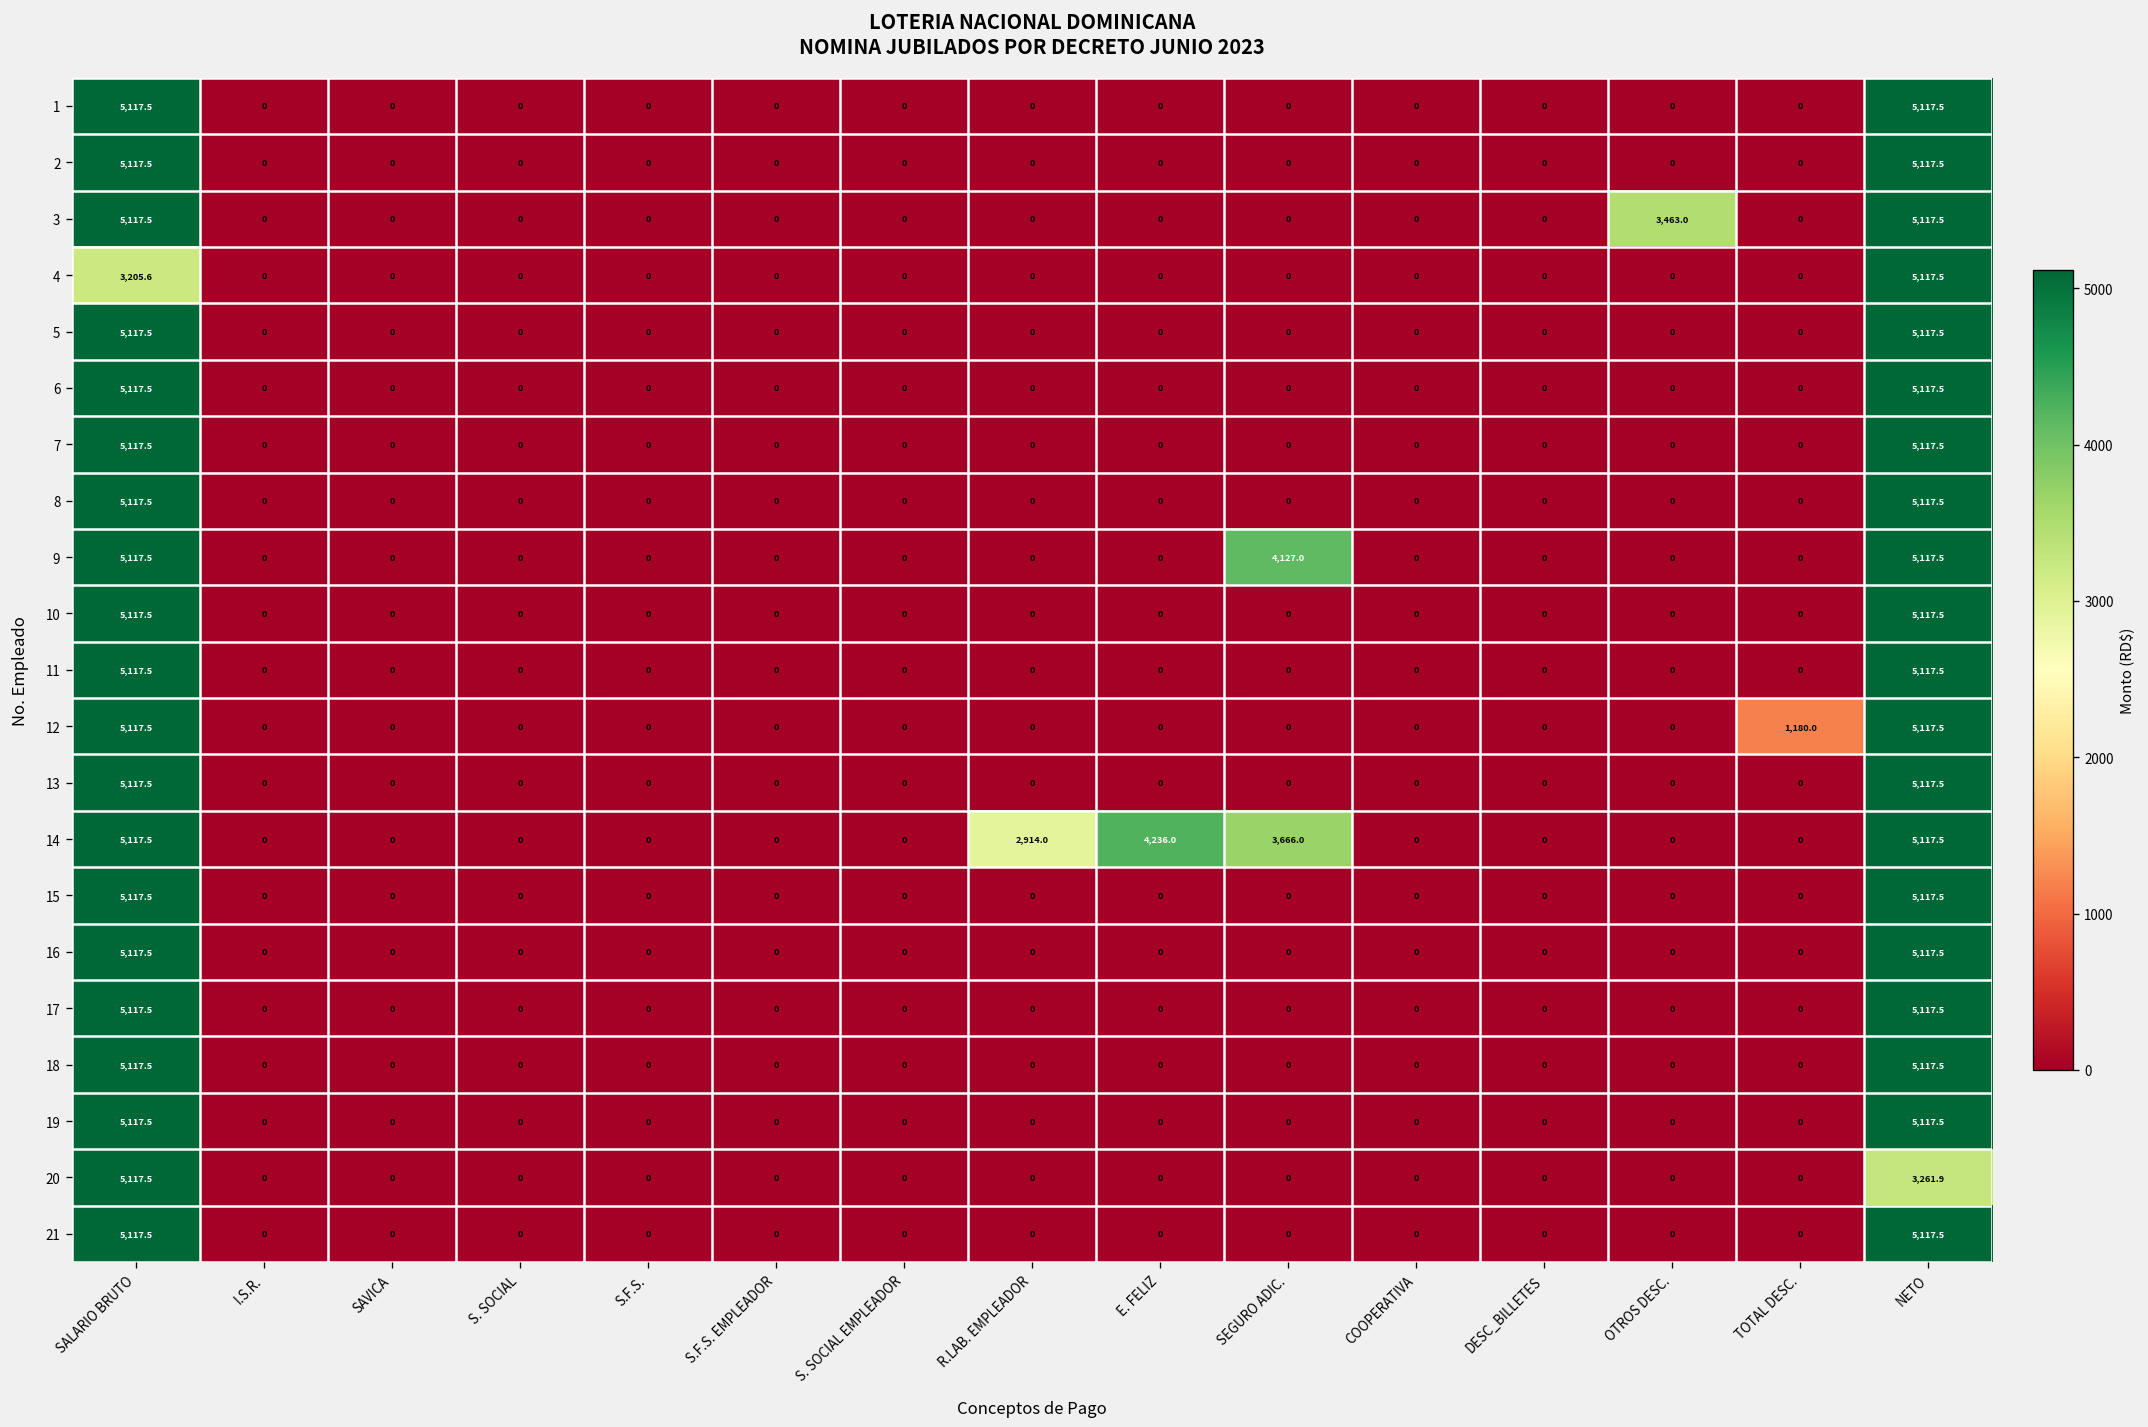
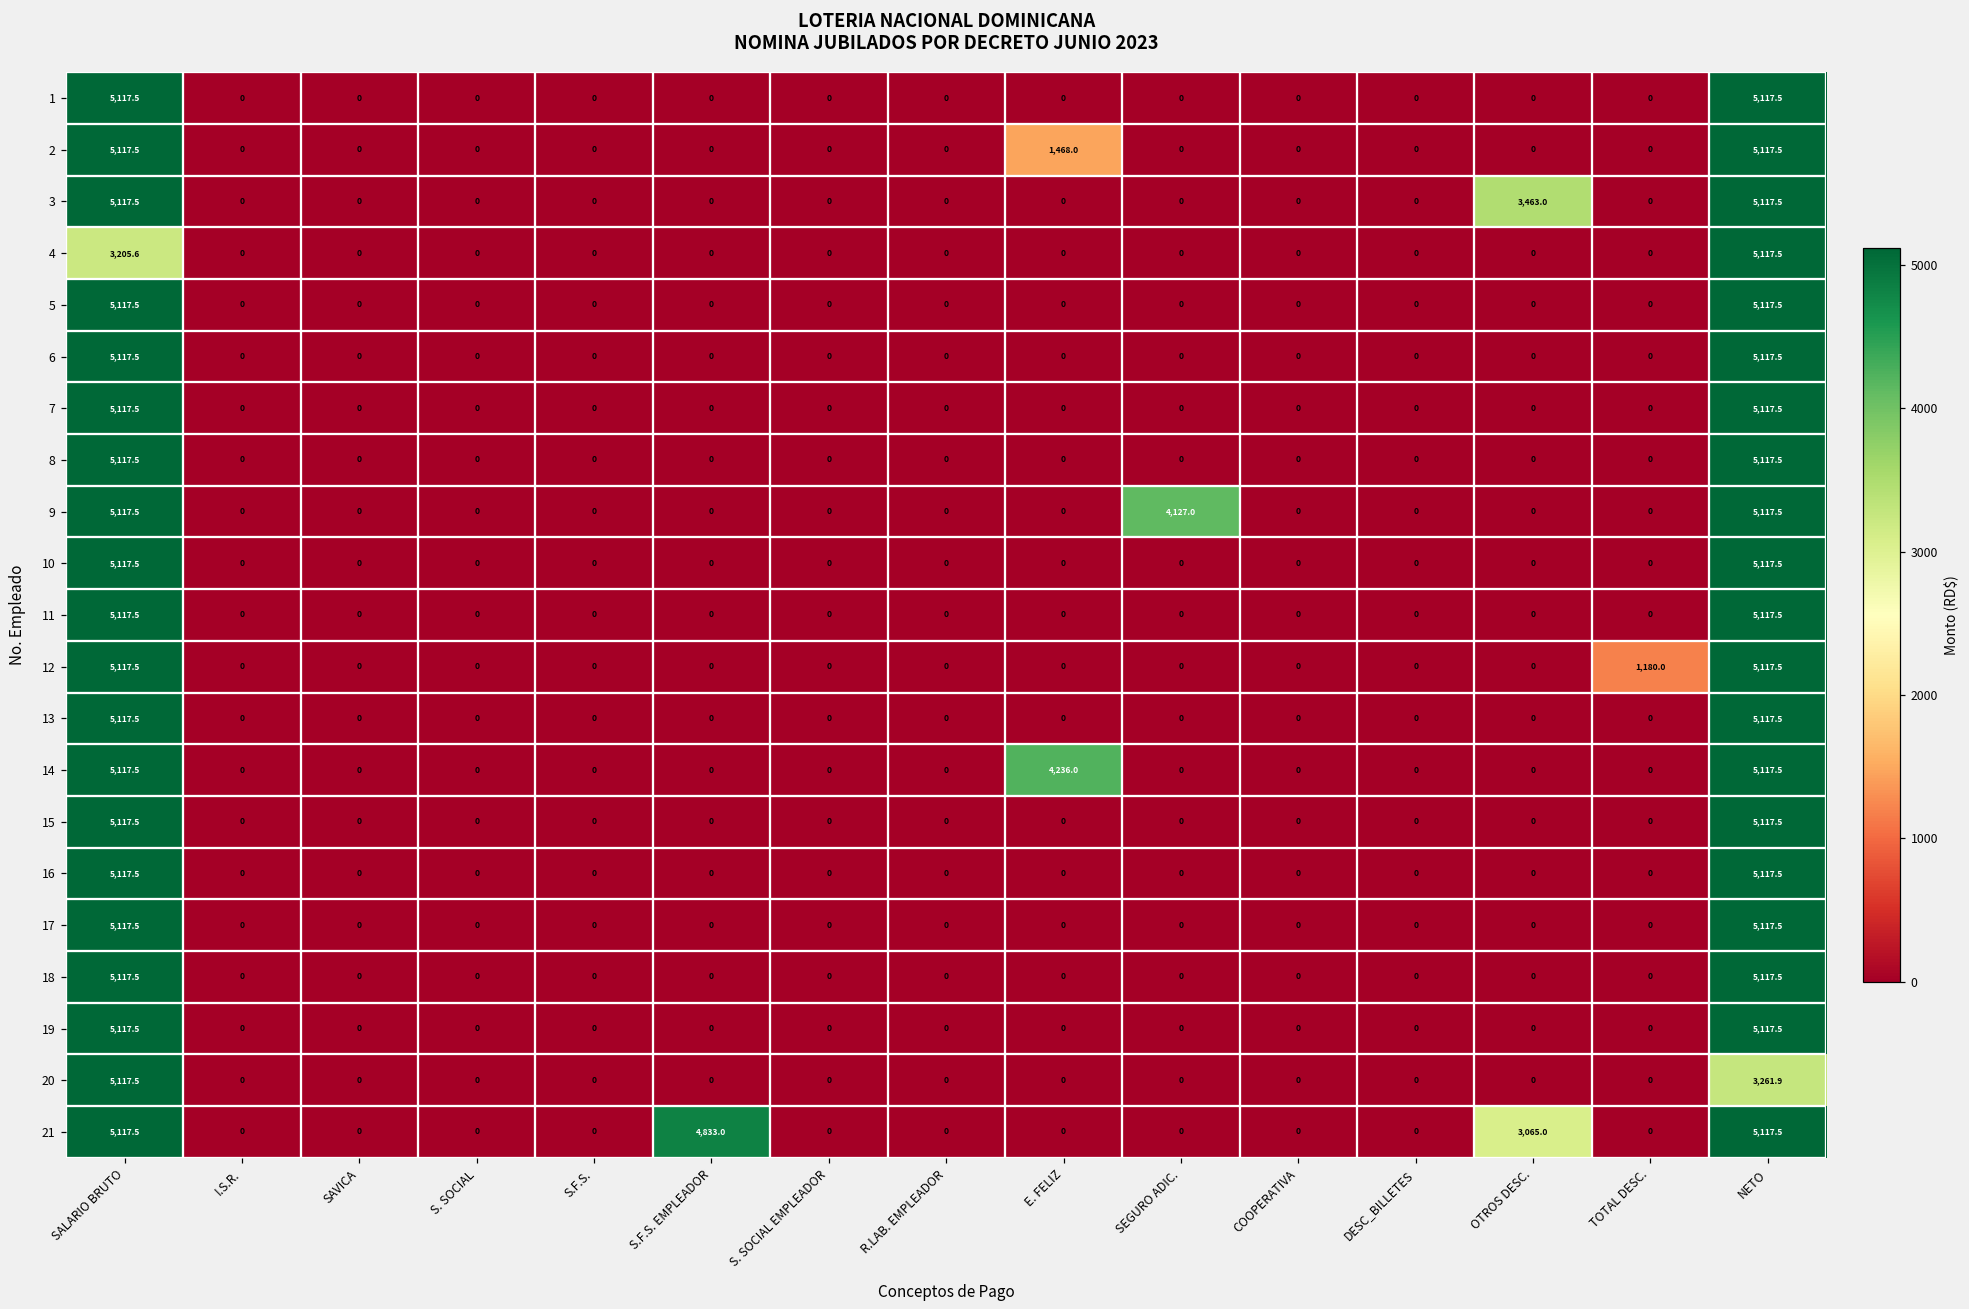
2, E. FELIZ: 0 -> 1,468.0
14, R.LAB. EMPLEADOR: 2,914.0 -> 0
14, SEGURO ADIC.: 3,666.0 -> 0
21, S.F.S. EMPLEADOR: 0 -> 4,833.0
21, OTROS DESC.: 0 -> 3,065.0
